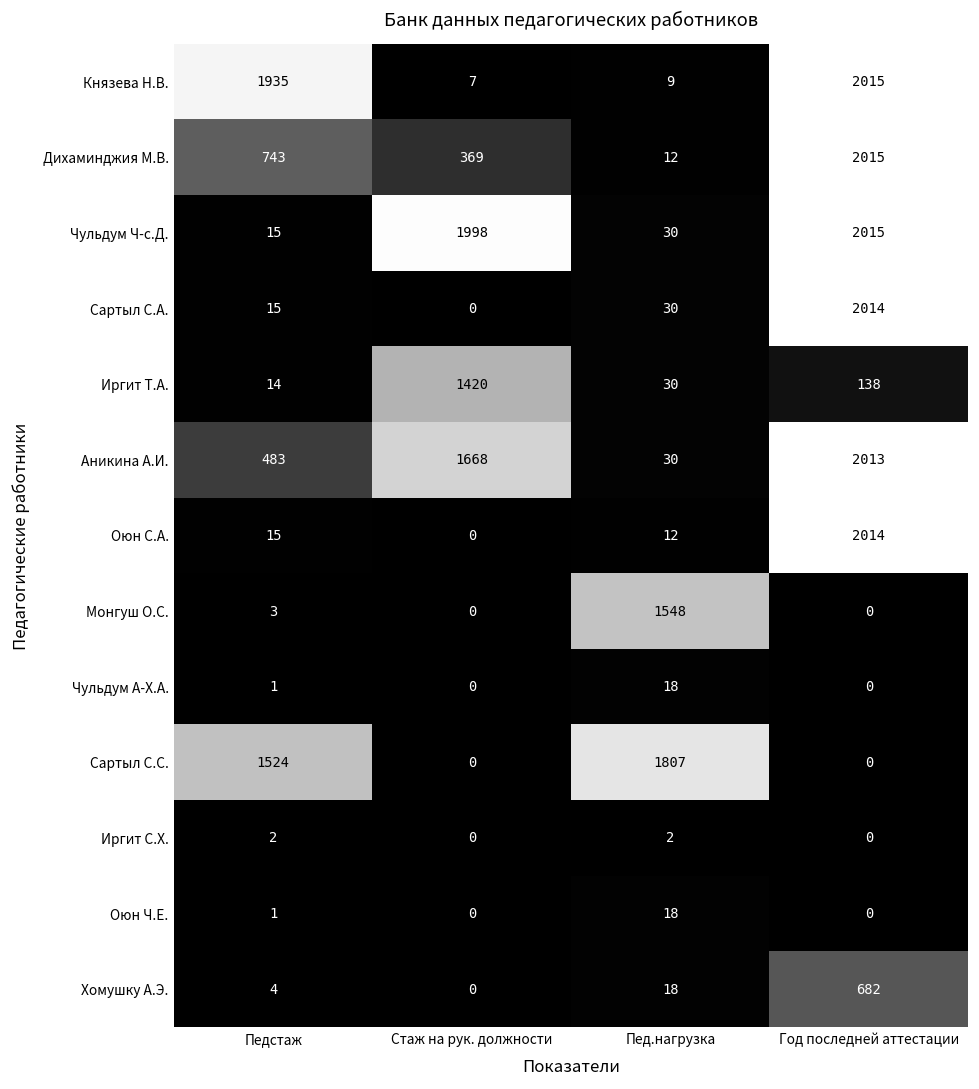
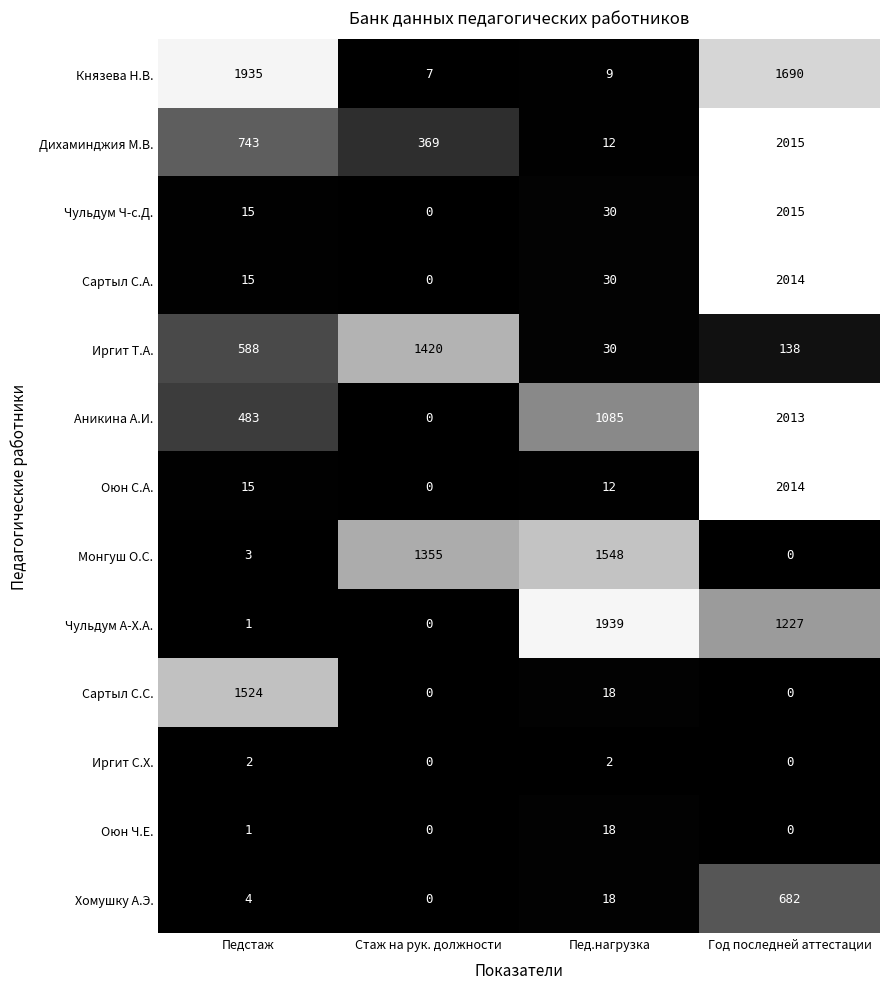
Князева Н.В., Год последней аттестации: 2015 -> 1690
Чульдум Ч-с.Д., Стаж на рук. должности: 1998 -> 0
Иргит Т.А., Педстаж: 14 -> 588
Аникина А.И., Стаж на рук. должности: 1668 -> 0
Аникина А.И., Пед.нагрузка: 30 -> 1085
Монгуш О.С., Стаж на рук. должности: 0 -> 1355
Чульдум А-Х.А., Пед.нагрузка: 18 -> 1939
Чульдум А-Х.А., Год последней аттестации: 0 -> 1227
Сартыл С.С., Пед.нагрузка: 1807 -> 18
